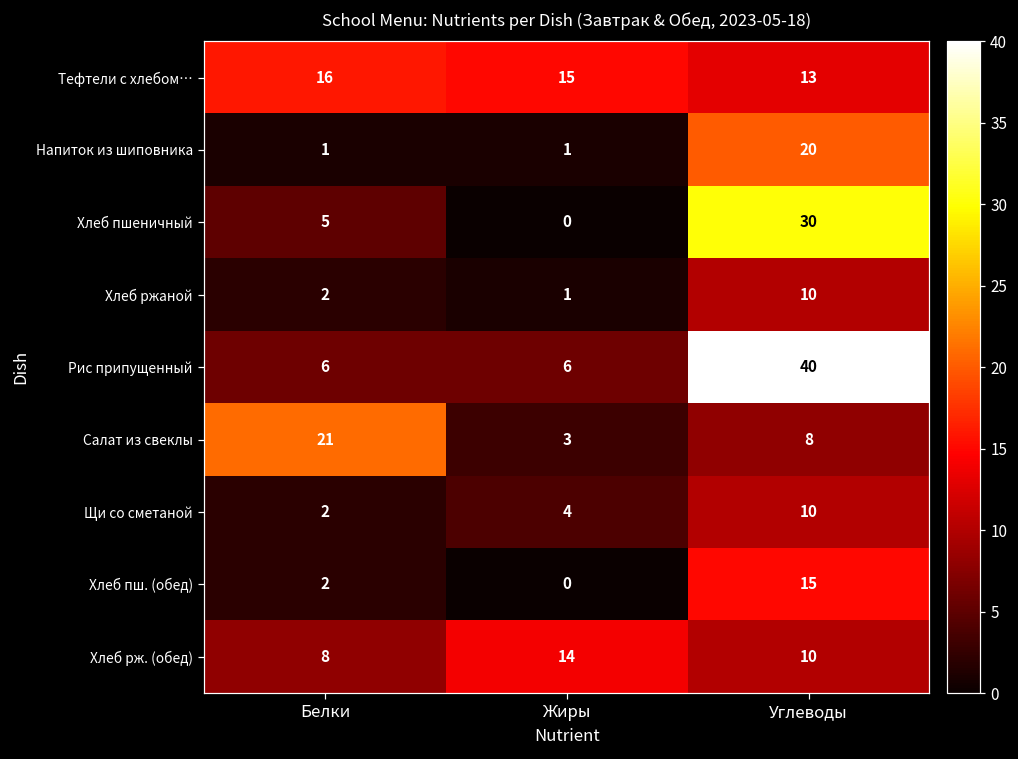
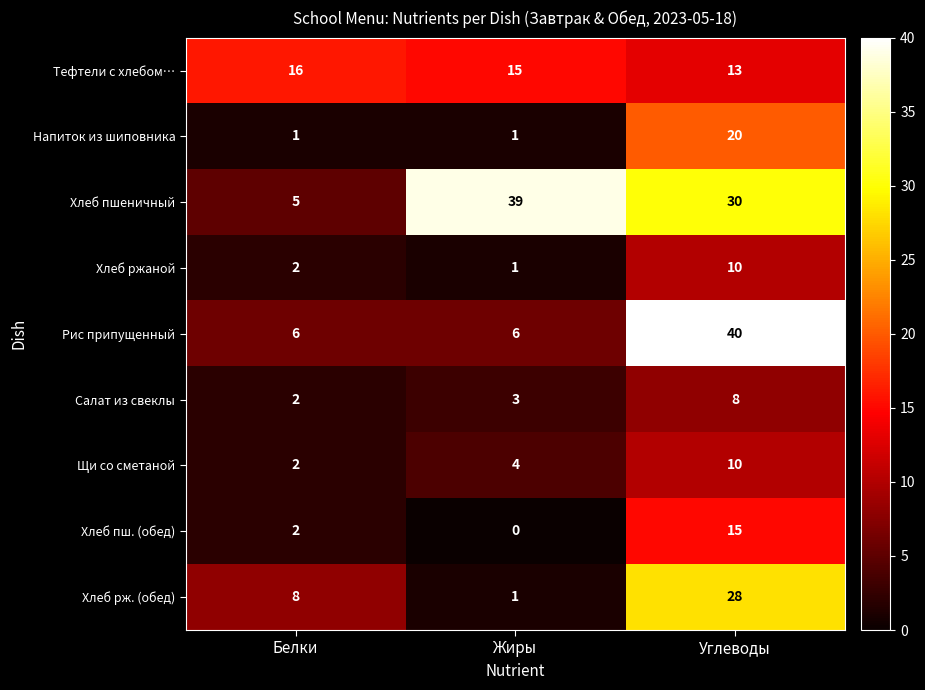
Хлеб пшеничный, Жиры: 0 -> 39
Салат из свеклы, Белки: 21 -> 2
Хлеб рж. (обед), Жиры: 14 -> 1
Хлеб рж. (обед), Углеводы: 10 -> 28
